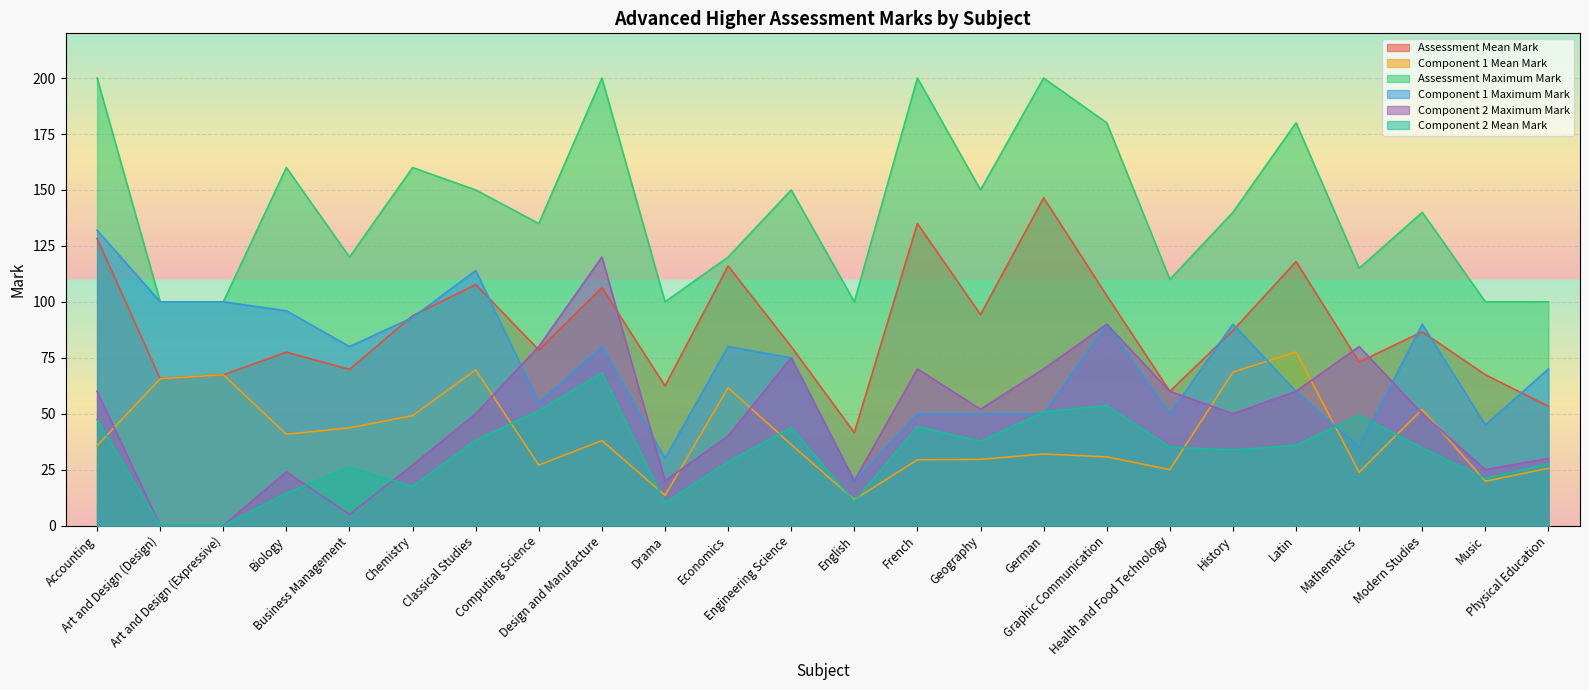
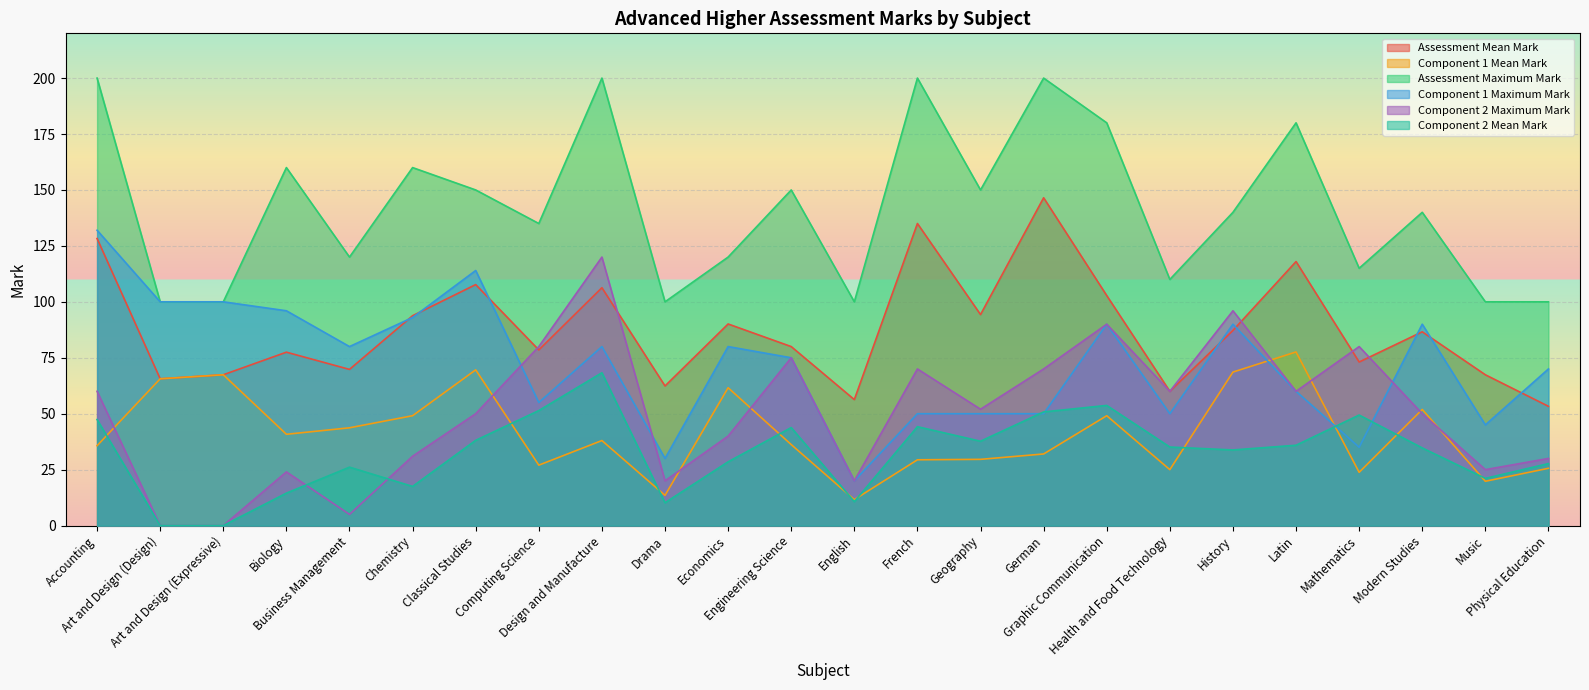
Component 2 Maximum Mark, Chemistry: 27 -> 31
Assessment Mean Mark, Economics: 116 -> 90
Assessment Mean Mark, English: 42 -> 56
Component 1 Mean Mark, Graphic Communication: 31 -> 49
Component 2 Maximum Mark, History: 50 -> 96
